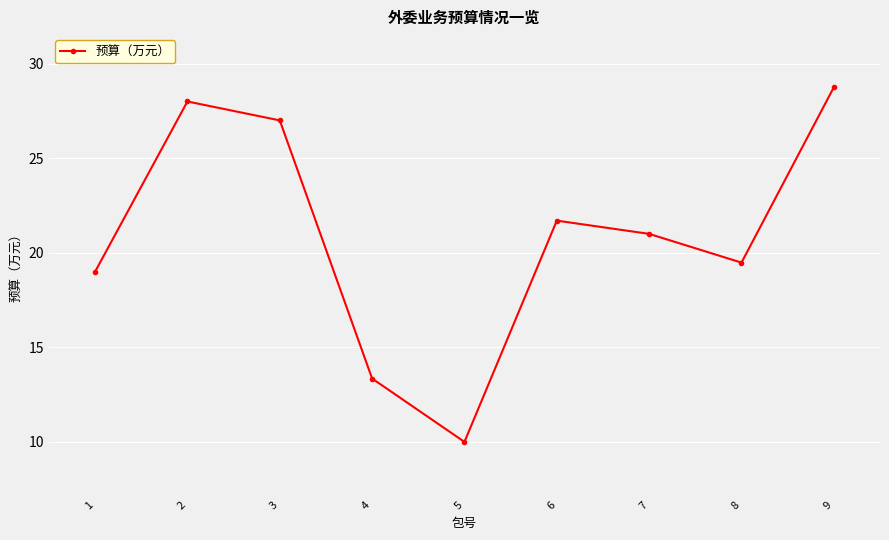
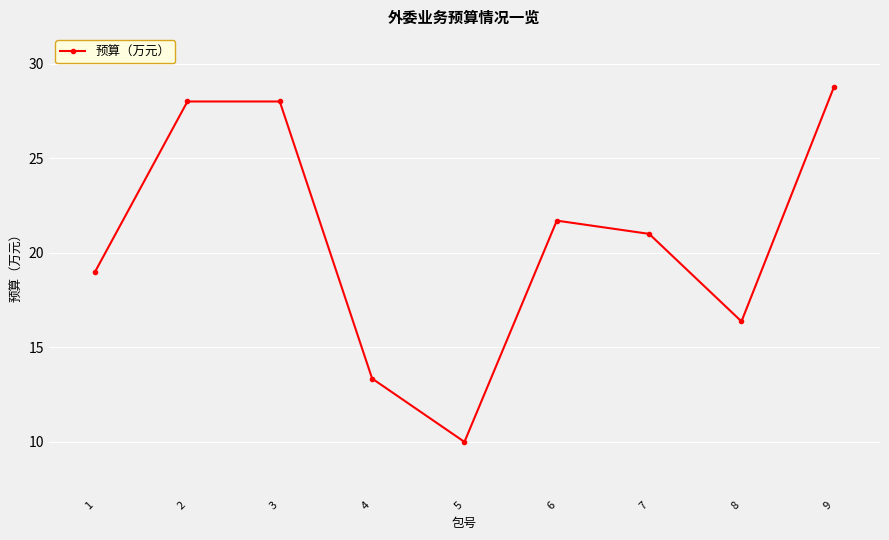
3: 27 -> 28
8: 19.5 -> 16.4
